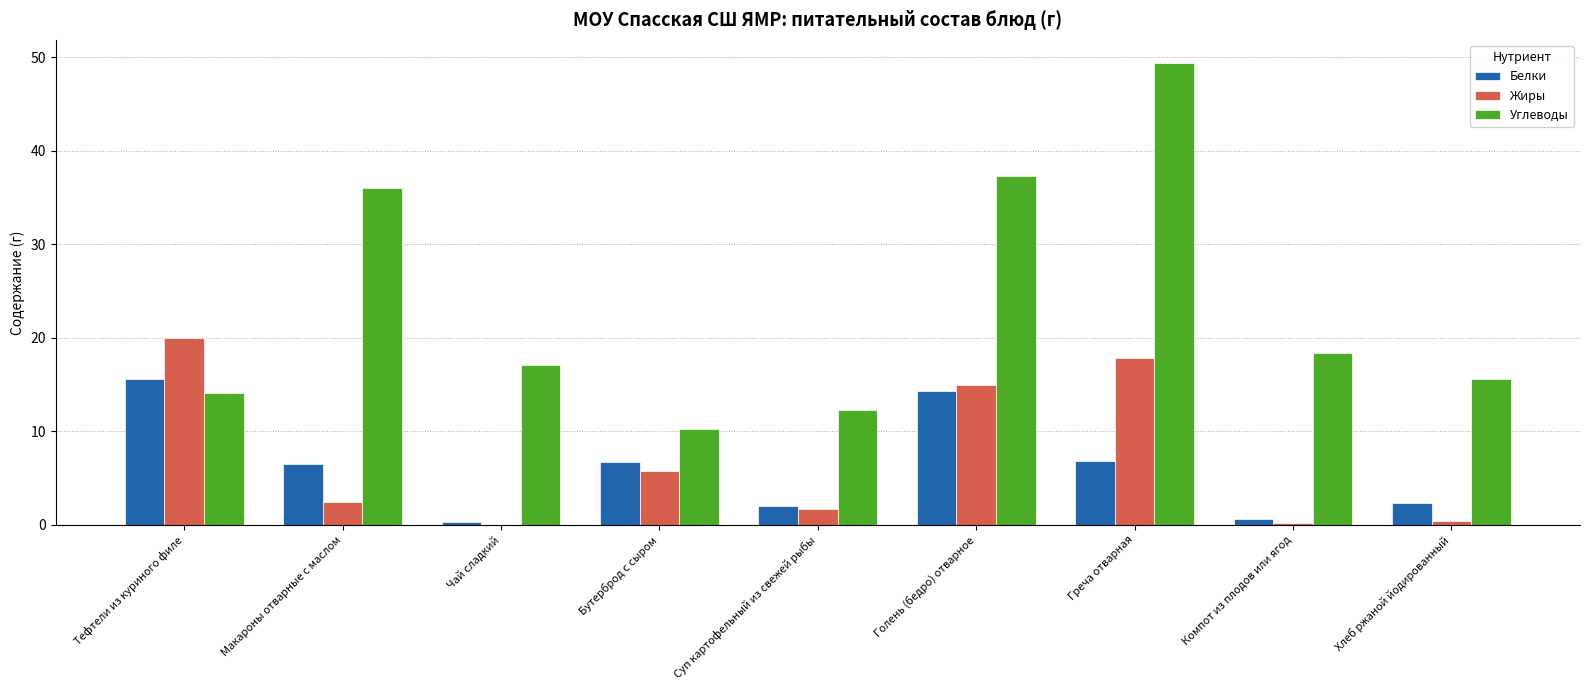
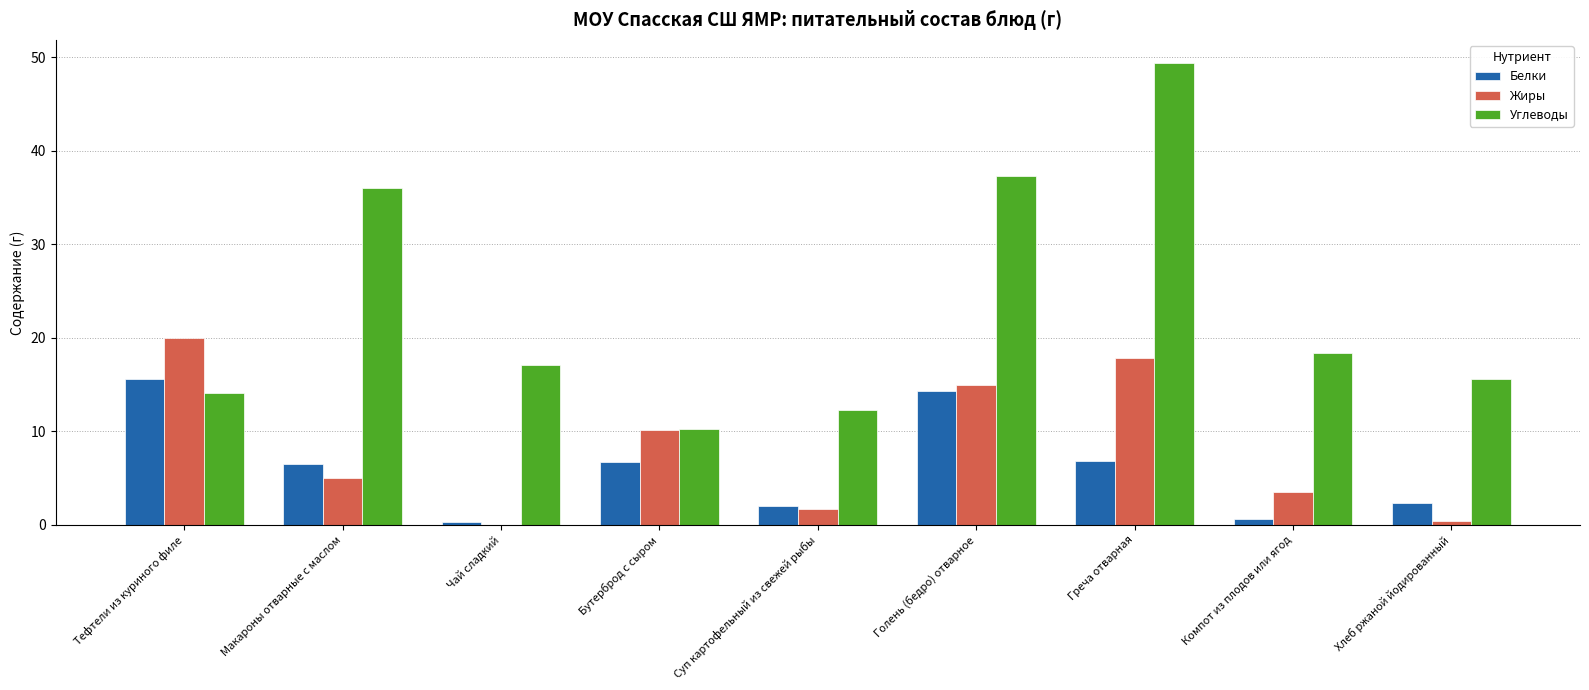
Жиры, Макароны отварные с маслом: 2 -> 5
Жиры, Бутерброд с сыром: 6 -> 10
Жиры, Компот из плодов или ягод: 0 -> 4
